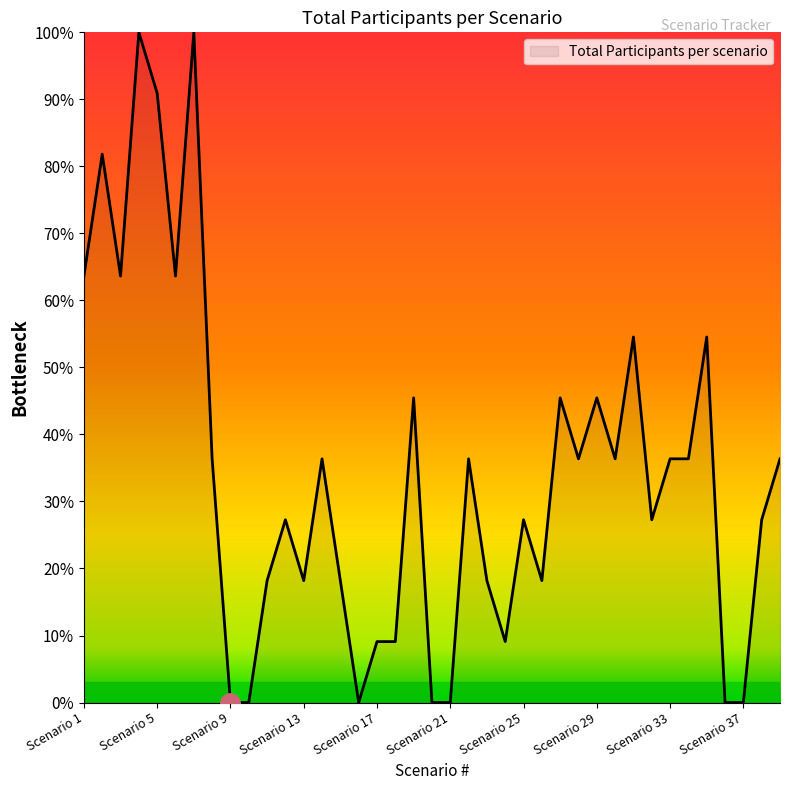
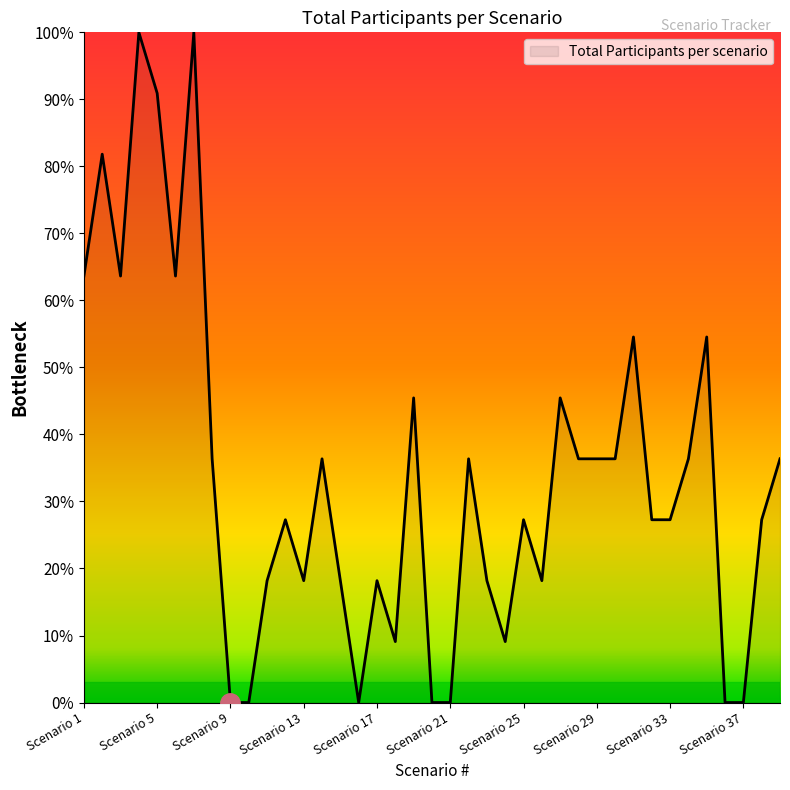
Total Participants per scenario, Scenario 17: 9% -> 18%
Total Participants per scenario, Scenario 29: 45% -> 36%
Total Participants per scenario, Scenario 33: 36% -> 27%
